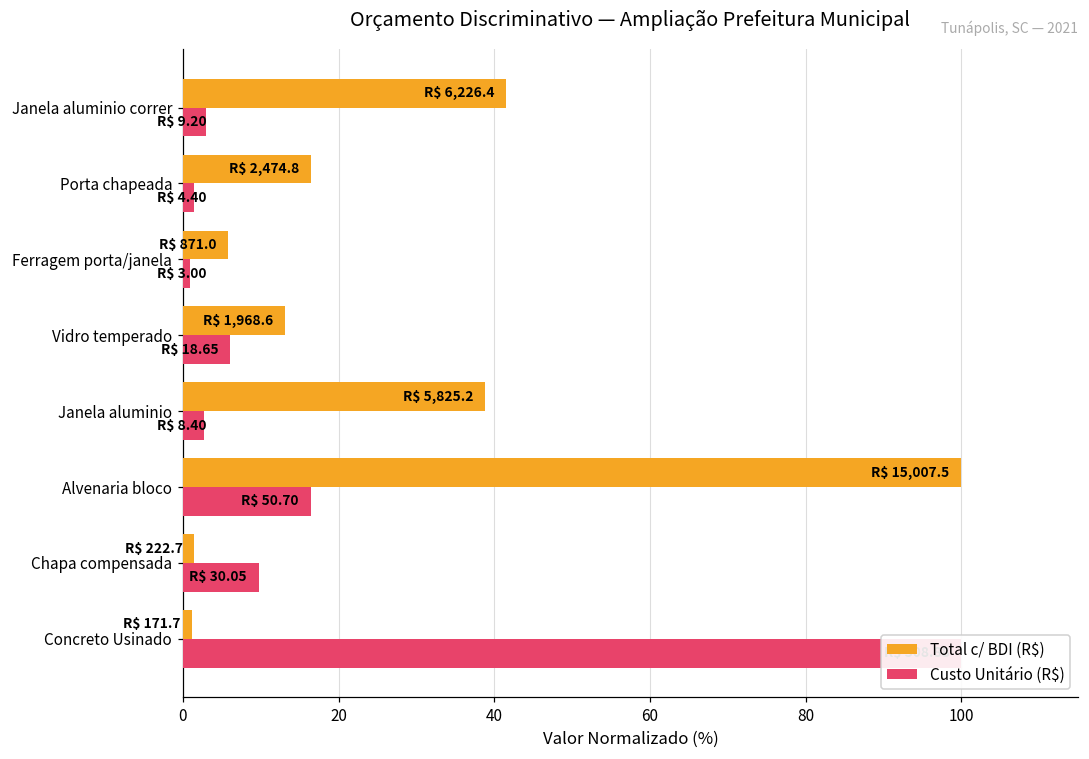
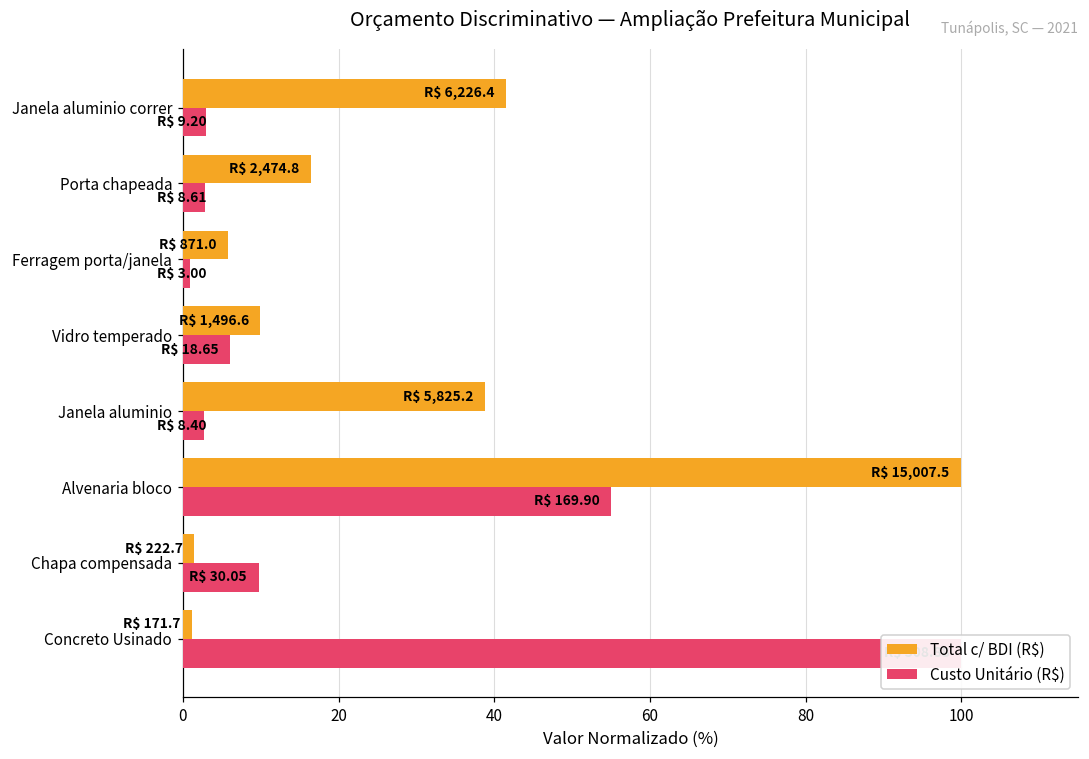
Custo Unitário (R$), Porta chapeada: 4.40 -> 8.61
Total c/ BDI (R$), Vidro temperado: 1,968.6 -> 1,496.6
Custo Unitário (R$), Alvenaria bloco: 50.70 -> 169.90
